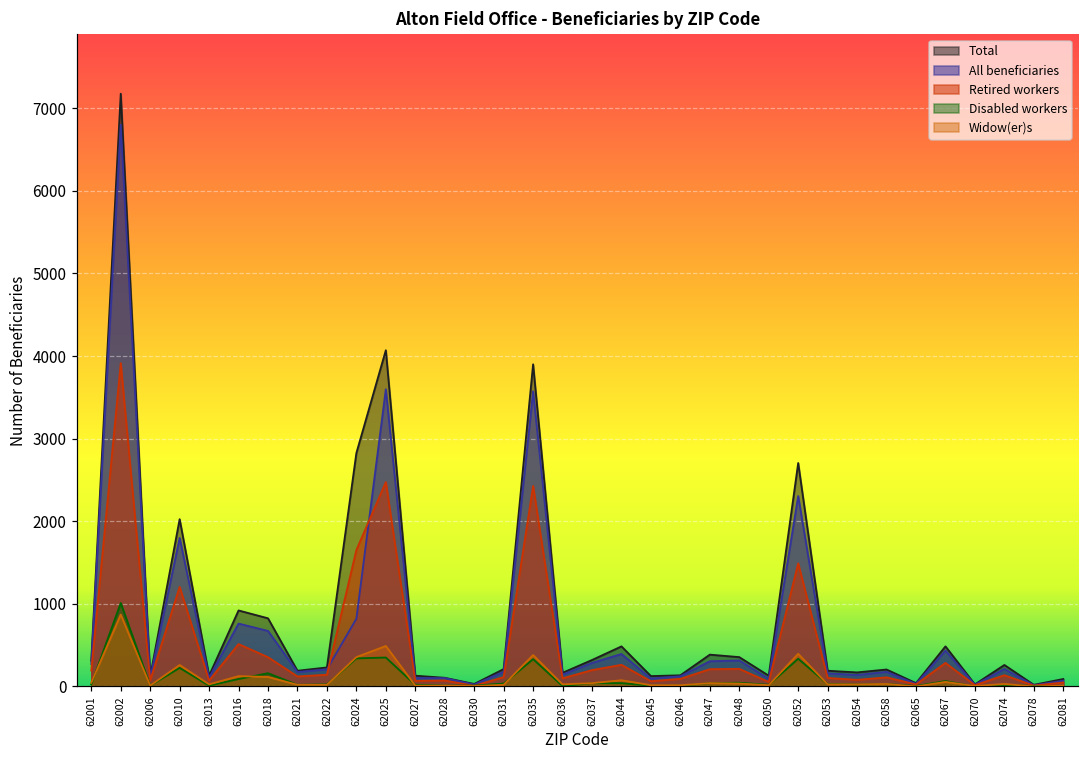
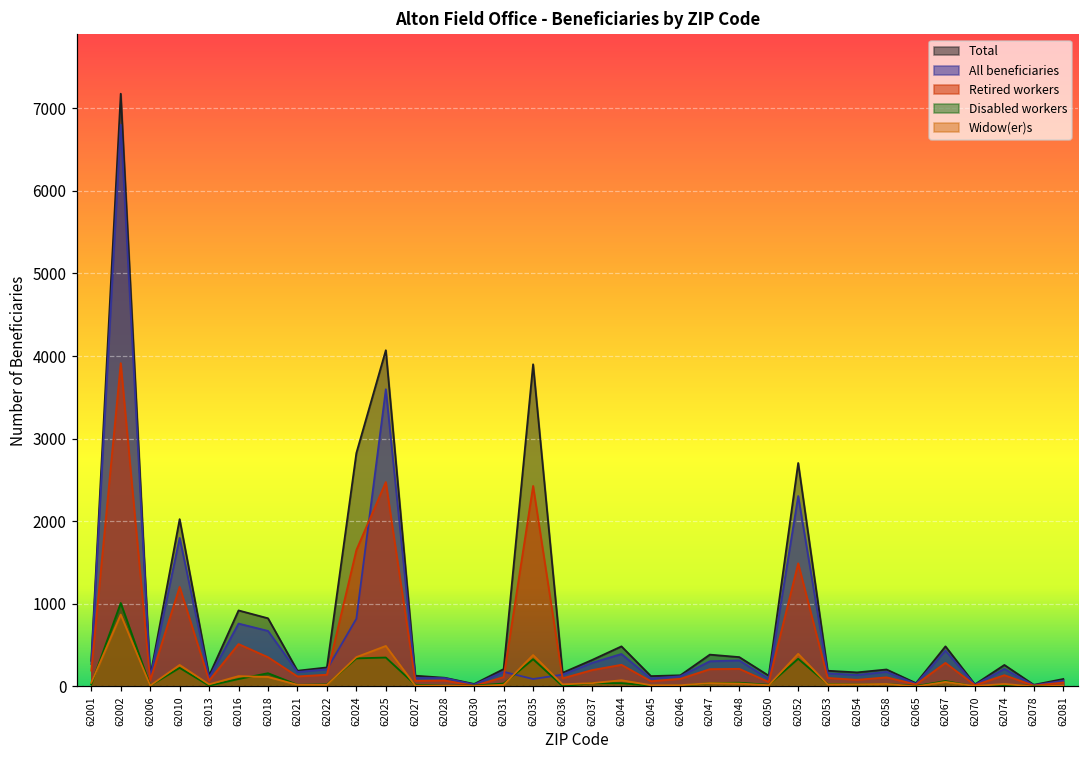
All beneficiaries, 62035: 3600 -> 100
